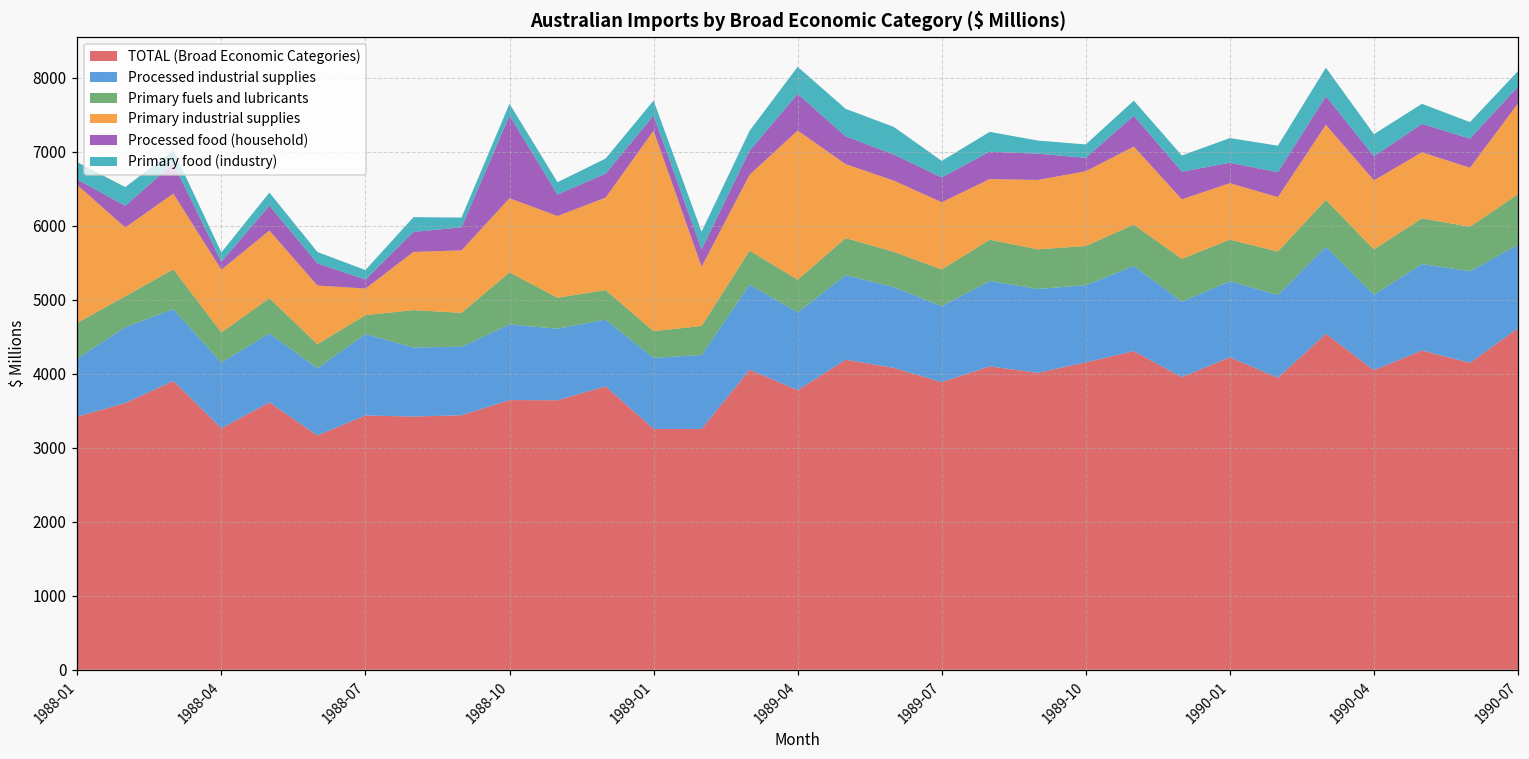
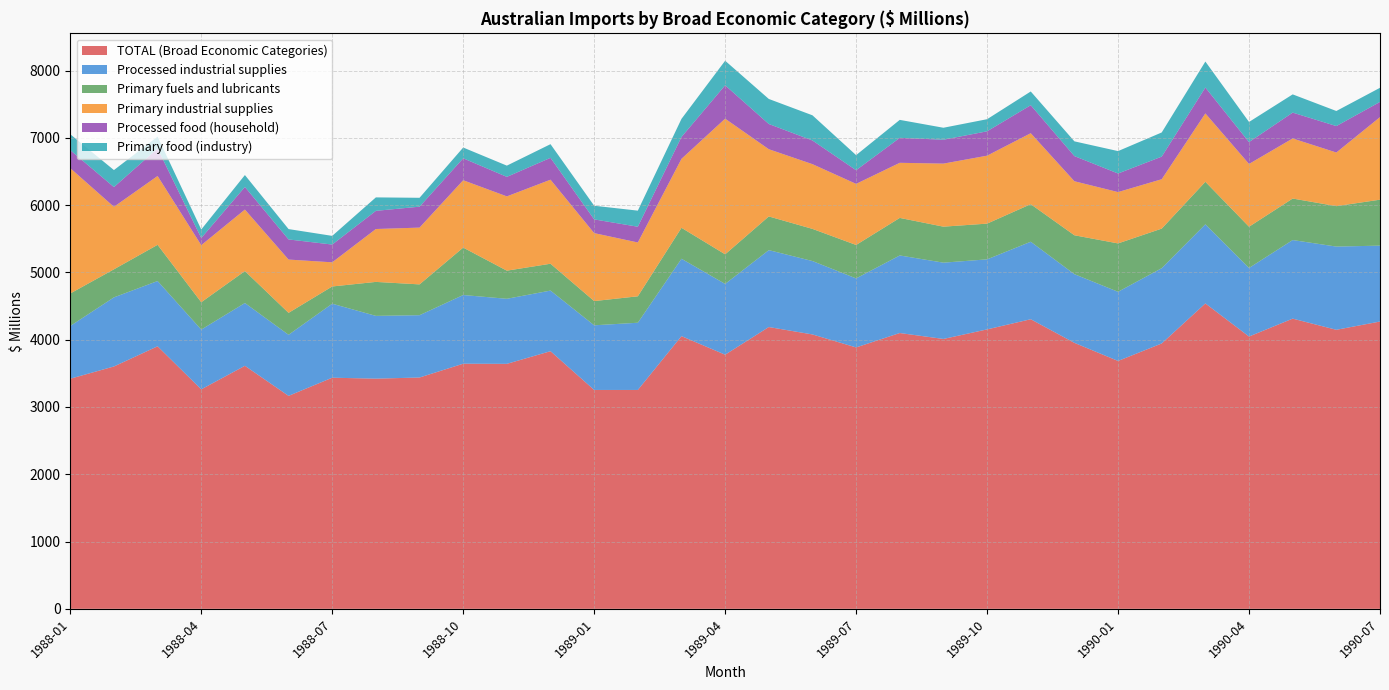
Processed food (household), 1988-01: 100 -> 300
Processed food (household), 1988-07: 100 -> 300
Processed food (household), 1988-10: 1100 -> 300
Primary industrial supplies, 1989-01: 2700 -> 1000
Processed food (household), 1989-07: 300 -> 200
Processed food (household), 1989-10: 200 -> 400
TOTAL (Broad Economic Categories), 1990-01: 4200 -> 3700
Primary fuels and lubricants, 1990-01: 600 -> 700
TOTAL (Broad Economic Categories), 1990-07: 4600 -> 4300
